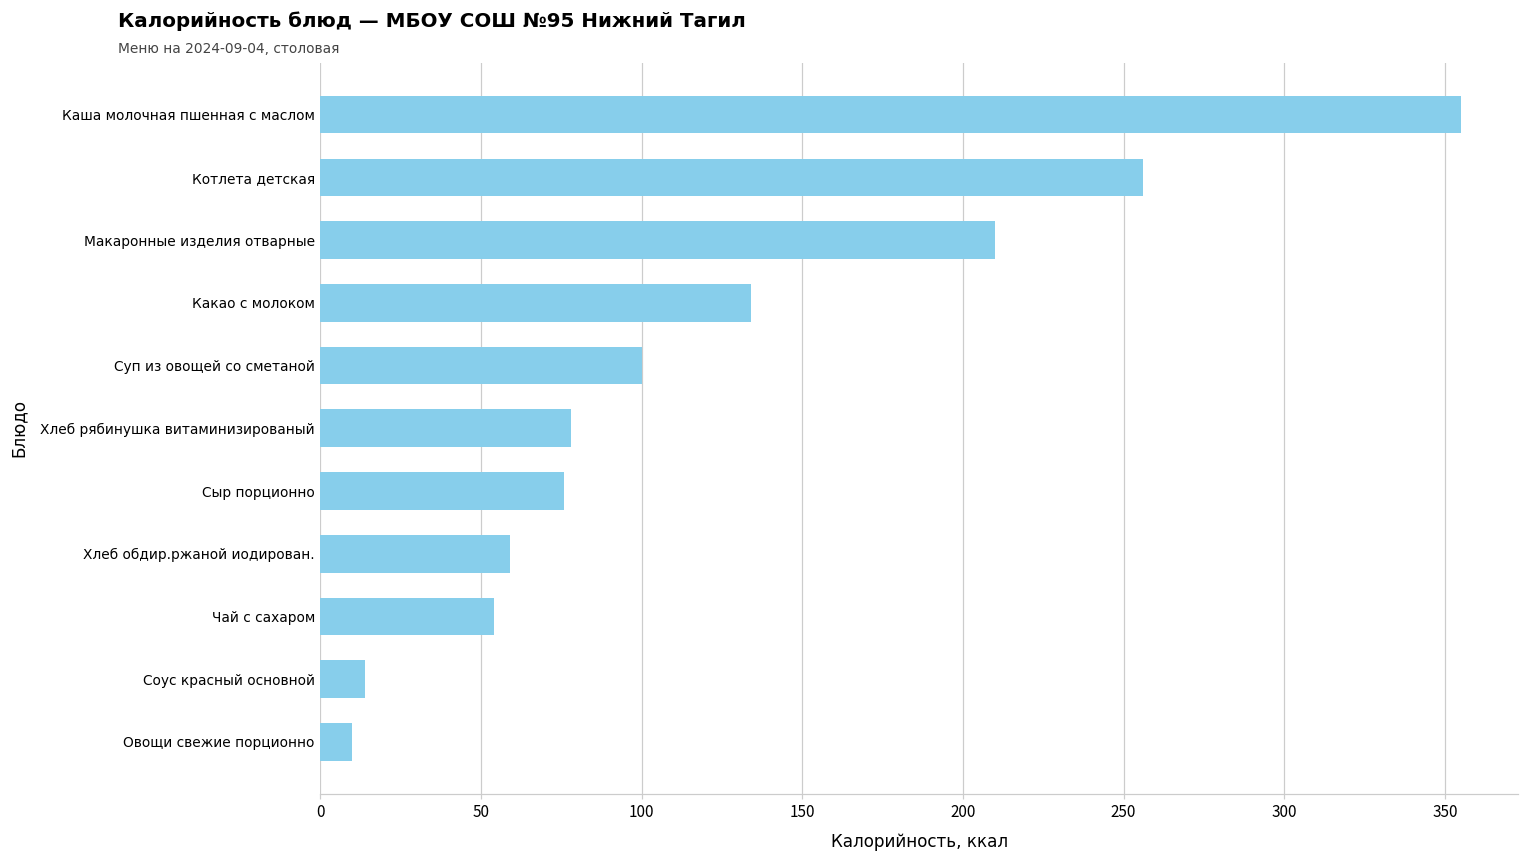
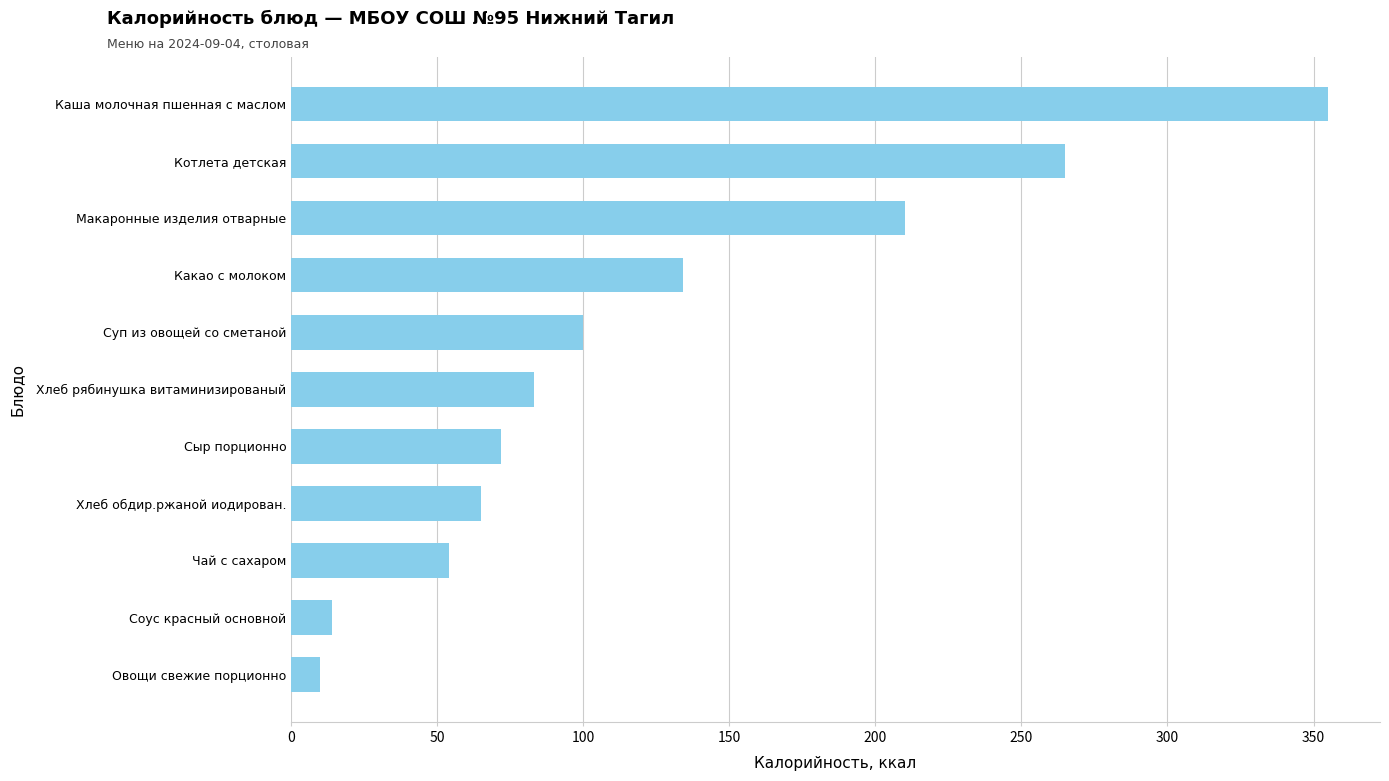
Котлета детская: 256 -> 265
Хлеб рябинушка витаминизированый: 78 -> 83
Сыр порционно: 76 -> 72
Хлеб обдир.ржаной иодирован.: 59 -> 65
